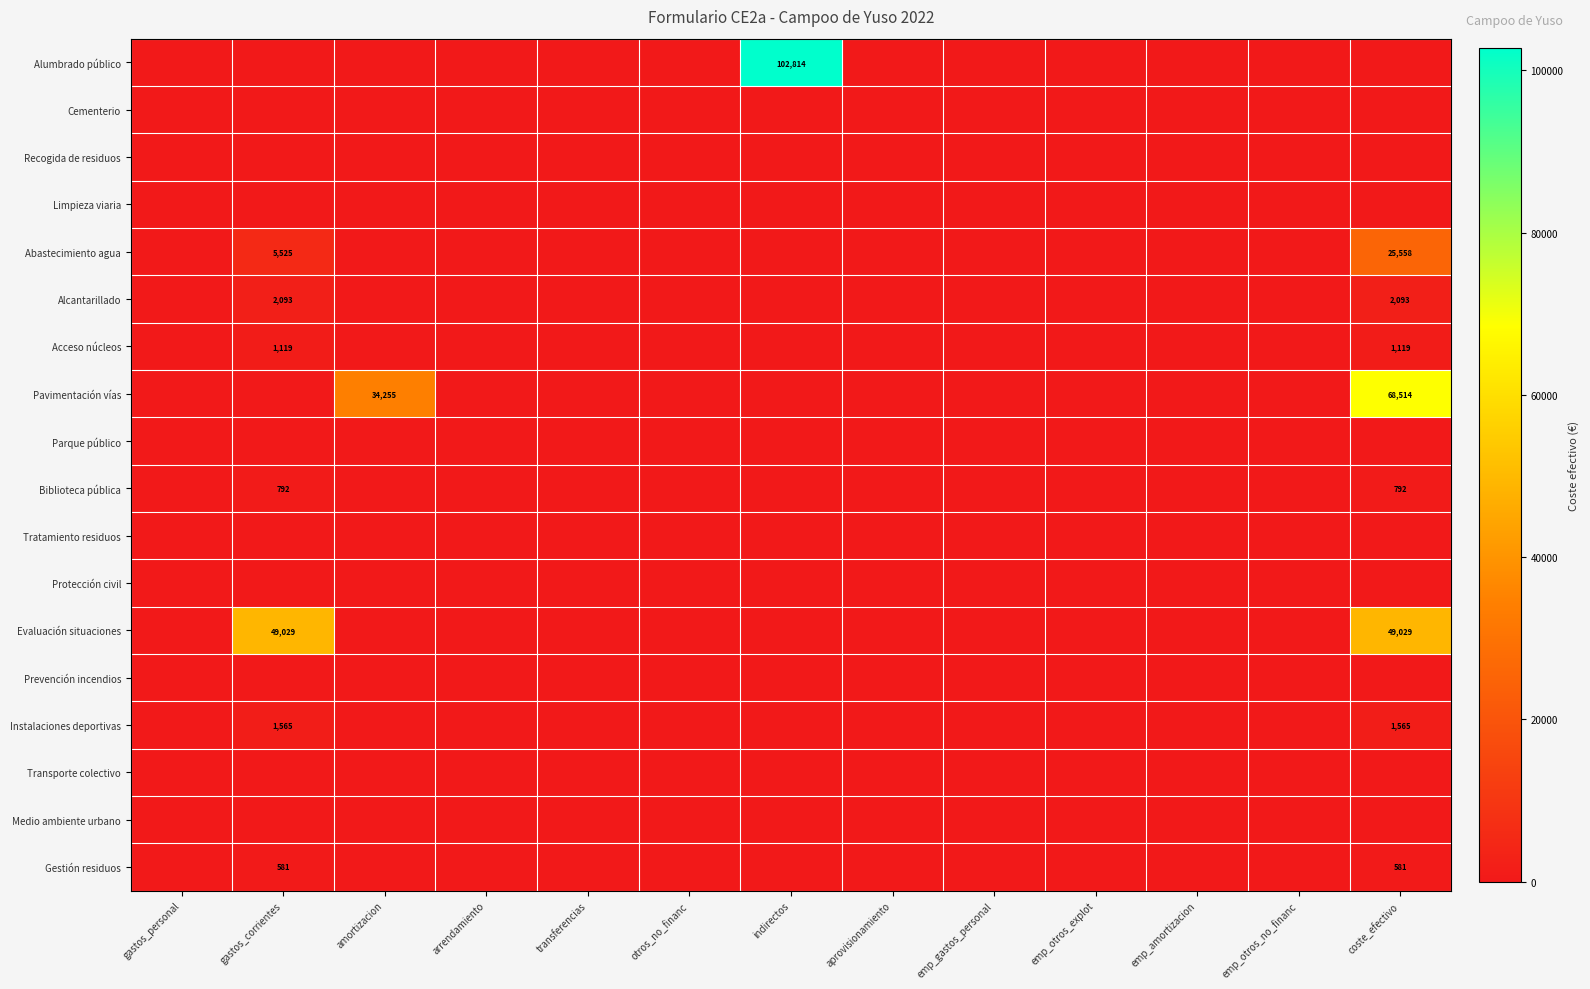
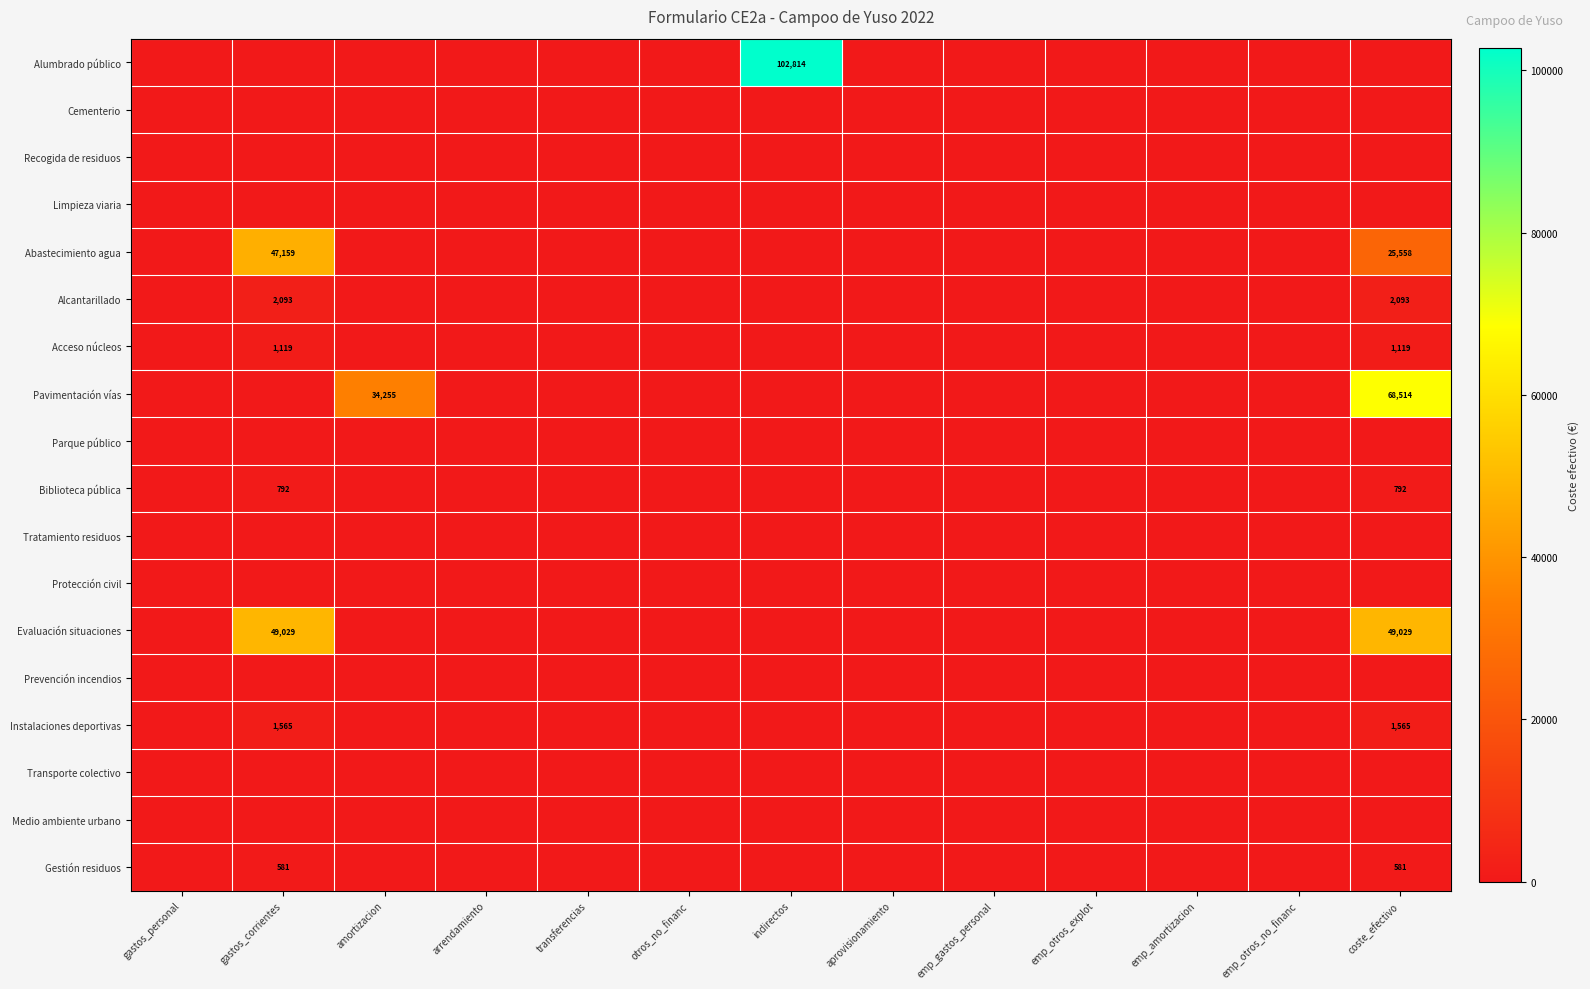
Abastecimiento agua, gastos_corrientes: 5,525 -> 47,159
